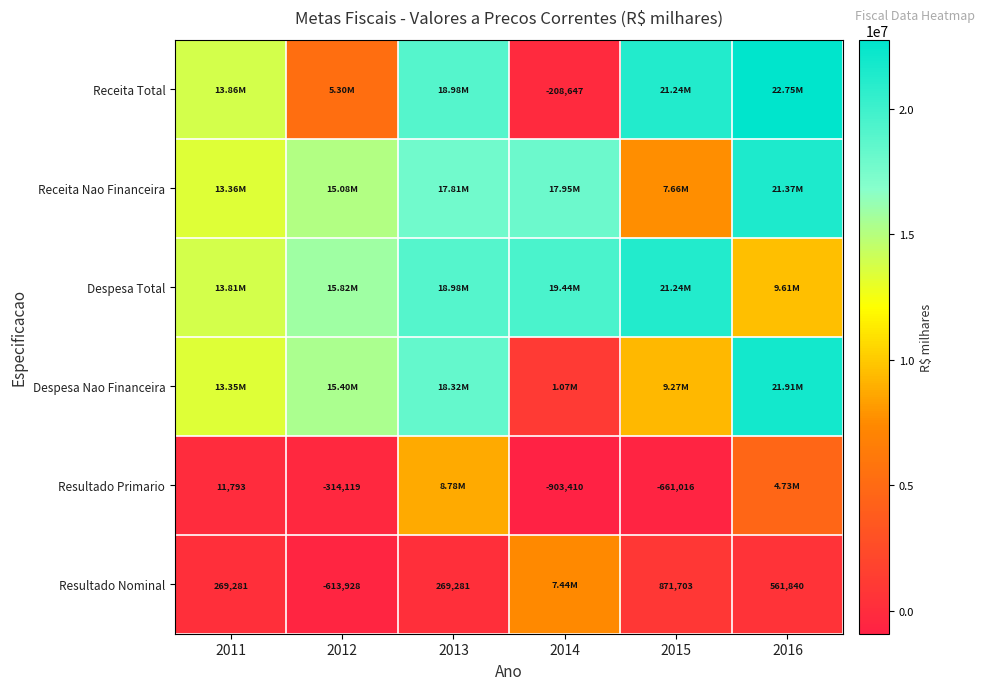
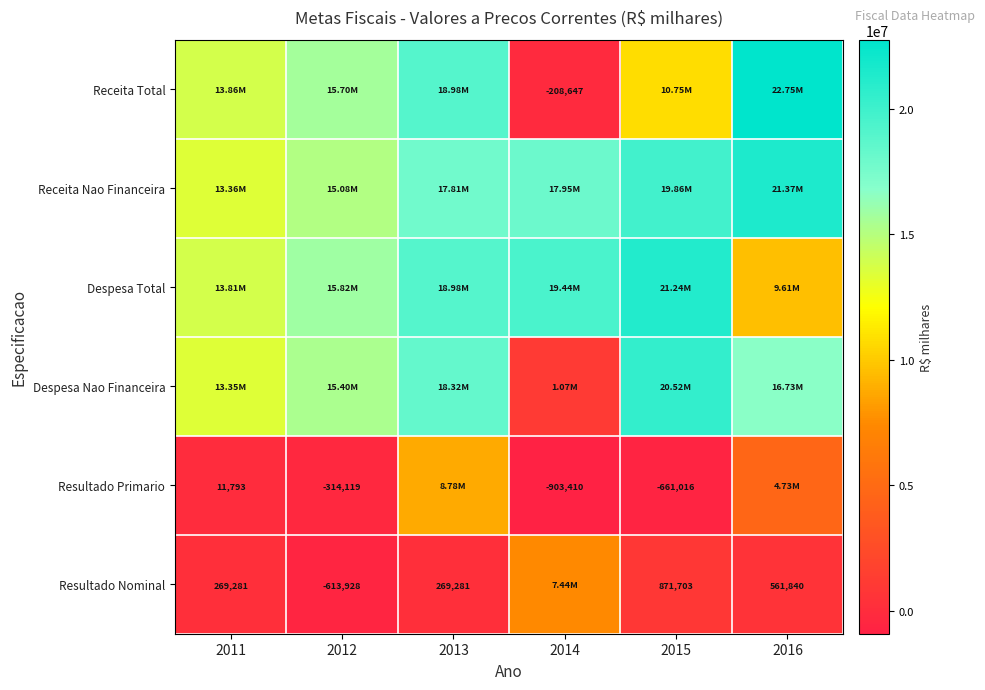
Receita Total, 2012: 5.30M -> 15.70M
Receita Total, 2015: 21.24M -> 10.75M
Receita Nao Financeira, 2015: 7.66M -> 19.86M
Despesa Nao Financeira, 2015: 9.27M -> 20.52M
Despesa Nao Financeira, 2016: 21.91M -> 16.73M
